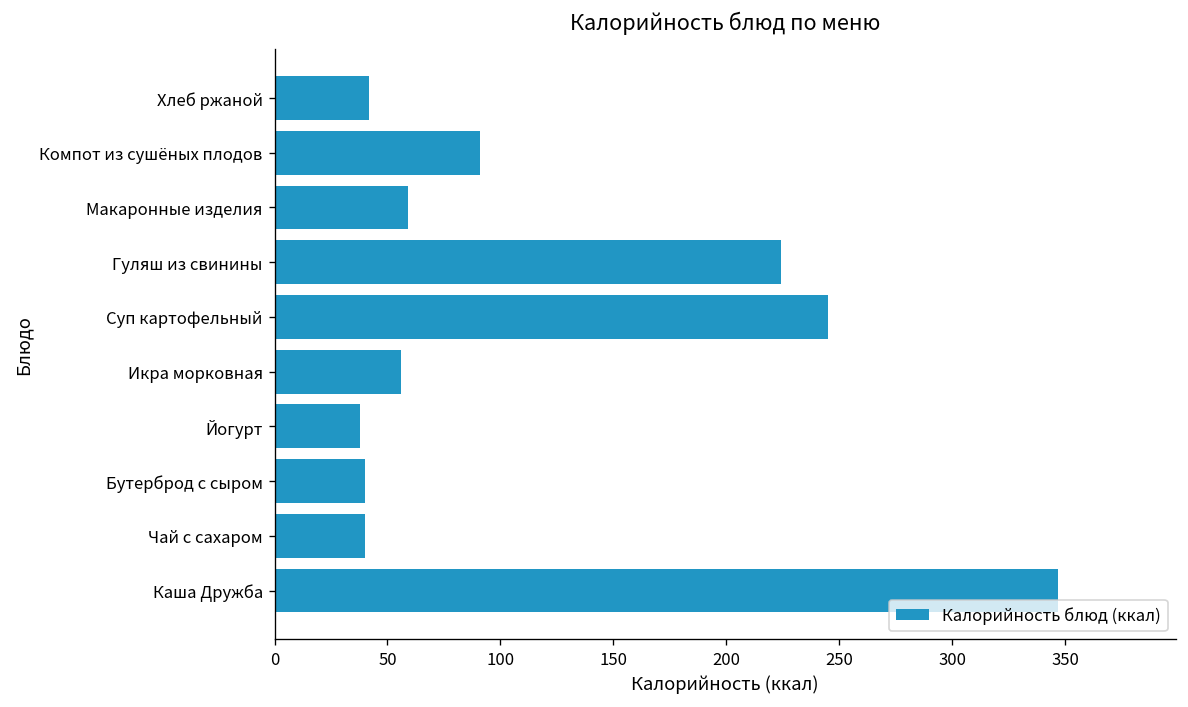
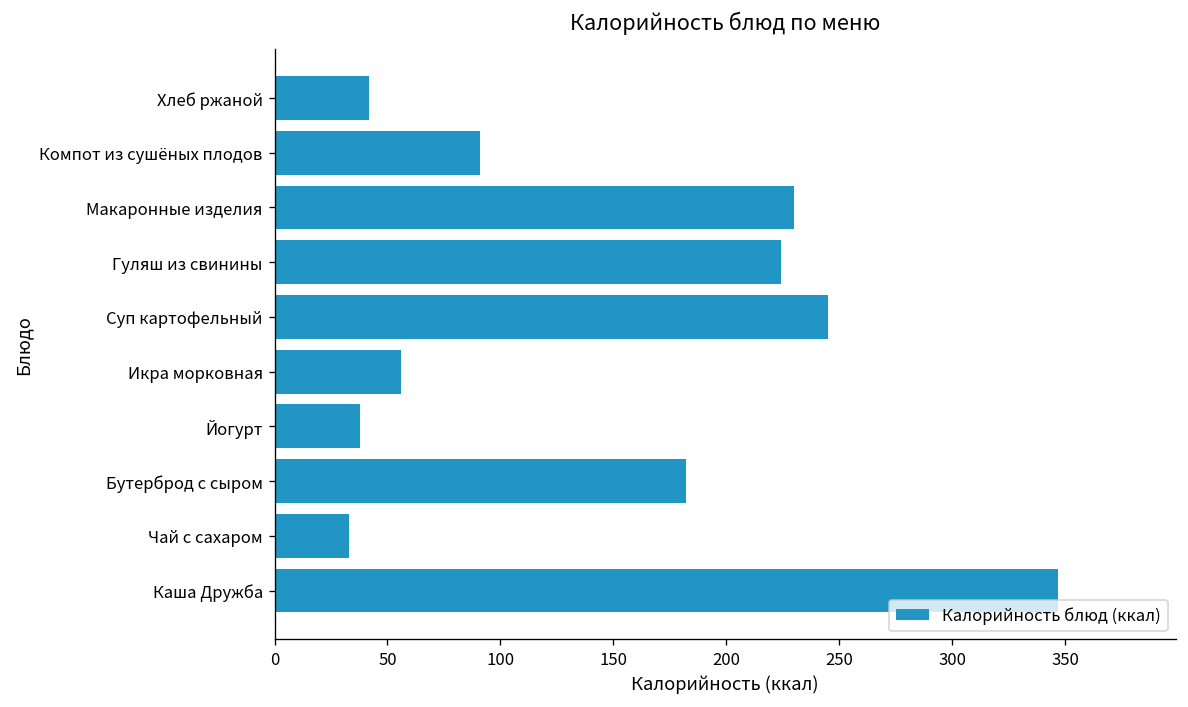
Макаронные изделия: 59 -> 230
Бутерброд с сыром: 40 -> 182
Чай с сахаром: 40 -> 33
